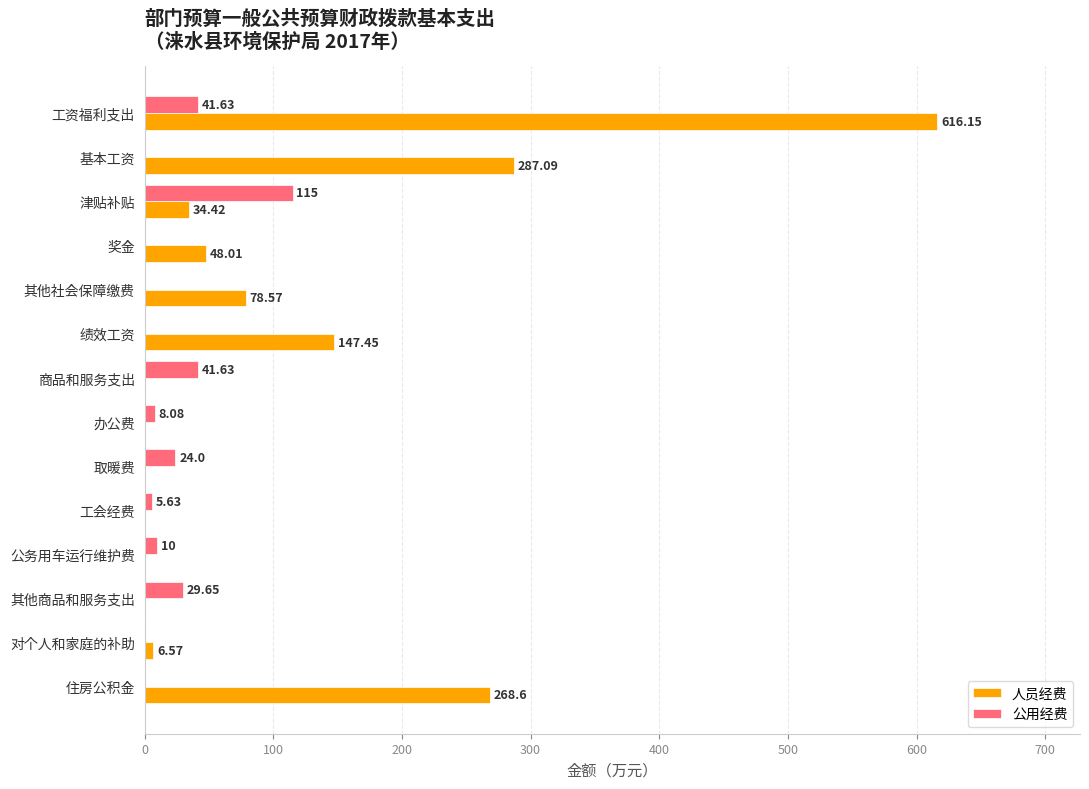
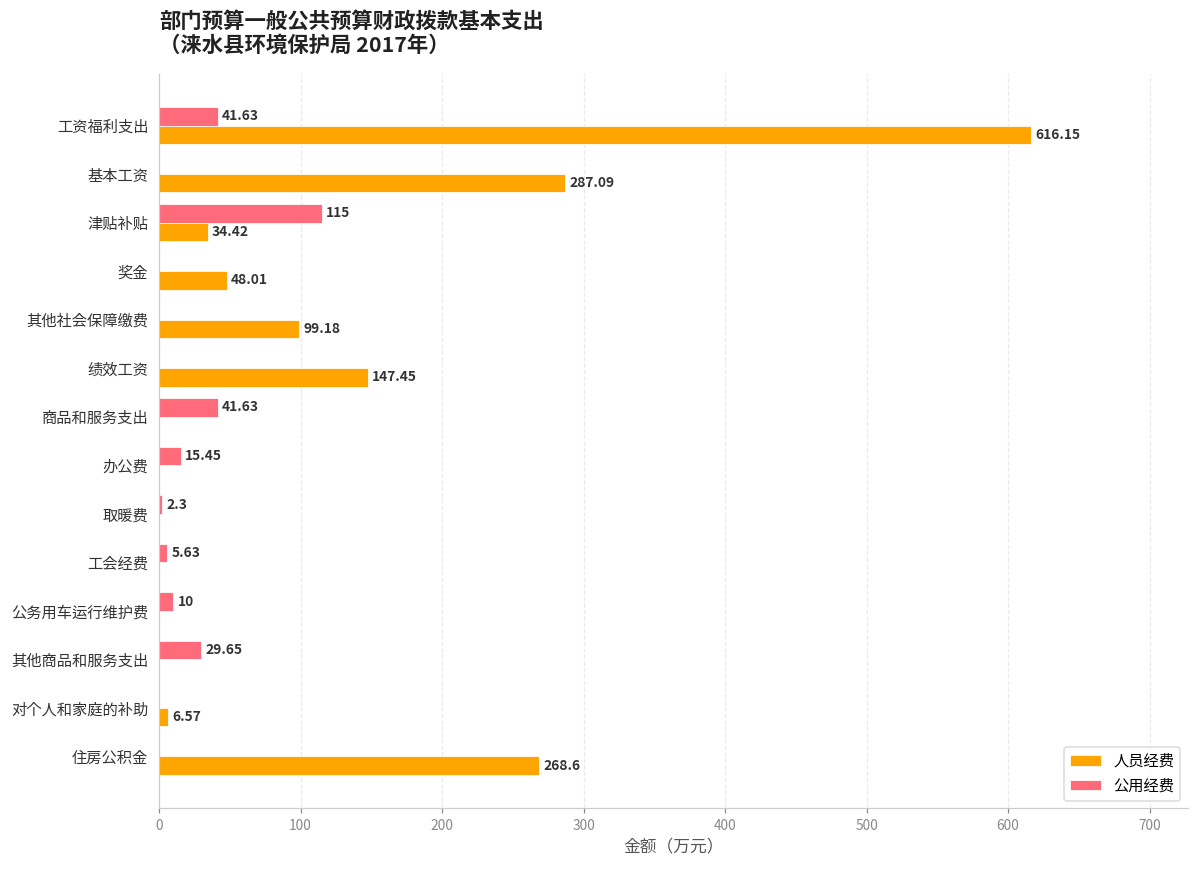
人员经费, 其他社会保障缴费: 78.57 -> 99.18
公用经费, 办公费: 8.08 -> 15.45
公用经费, 取暖费: 24.0 -> 2.3
